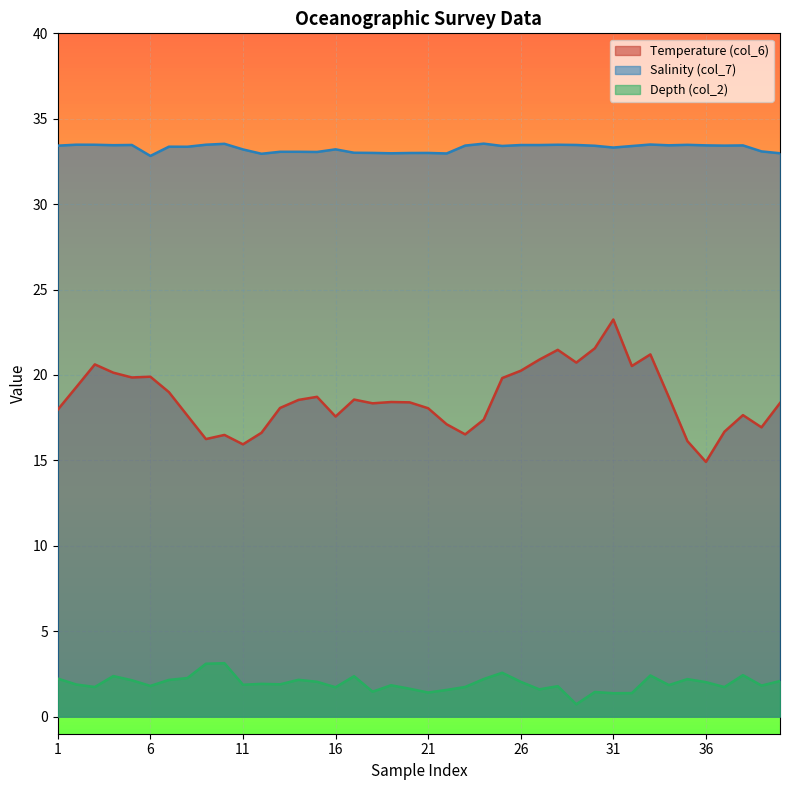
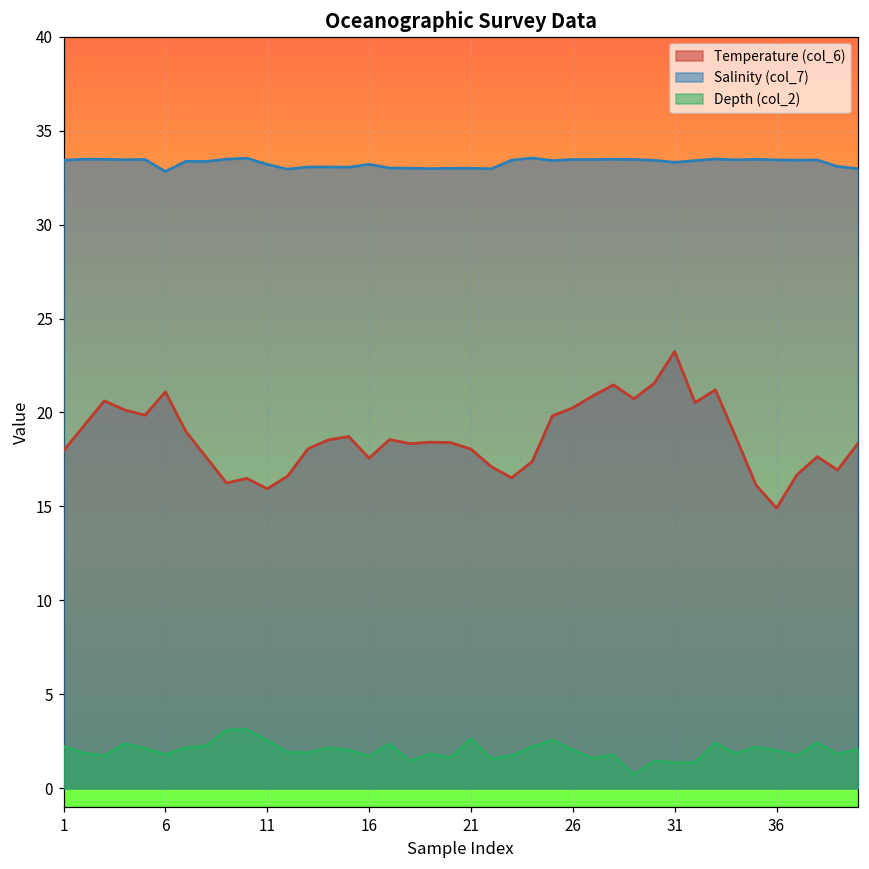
Temperature (col_6), 6: 19.9 -> 21.1
Depth (col_2), 11: 1.9 -> 2.5
Depth (col_2), 21: 1.4 -> 2.6
